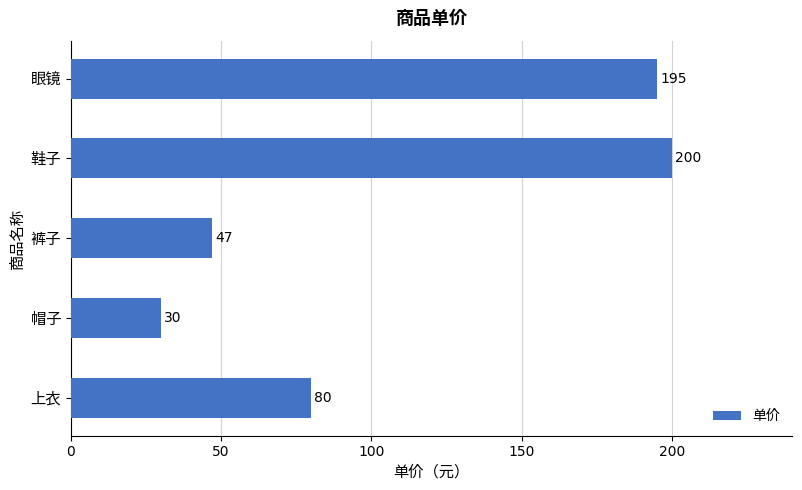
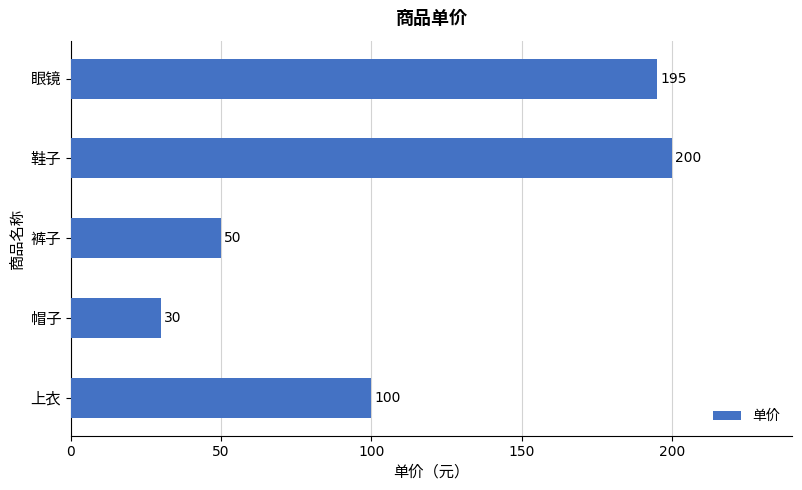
裤子: 47 -> 50
上衣: 80 -> 100
